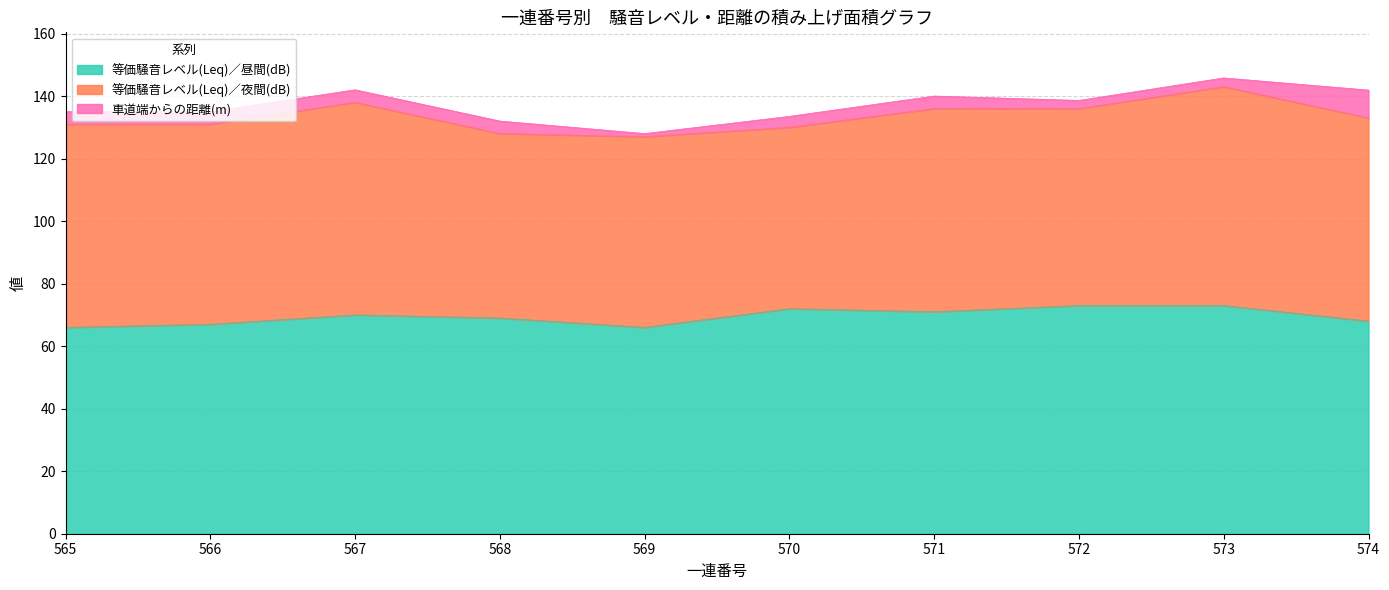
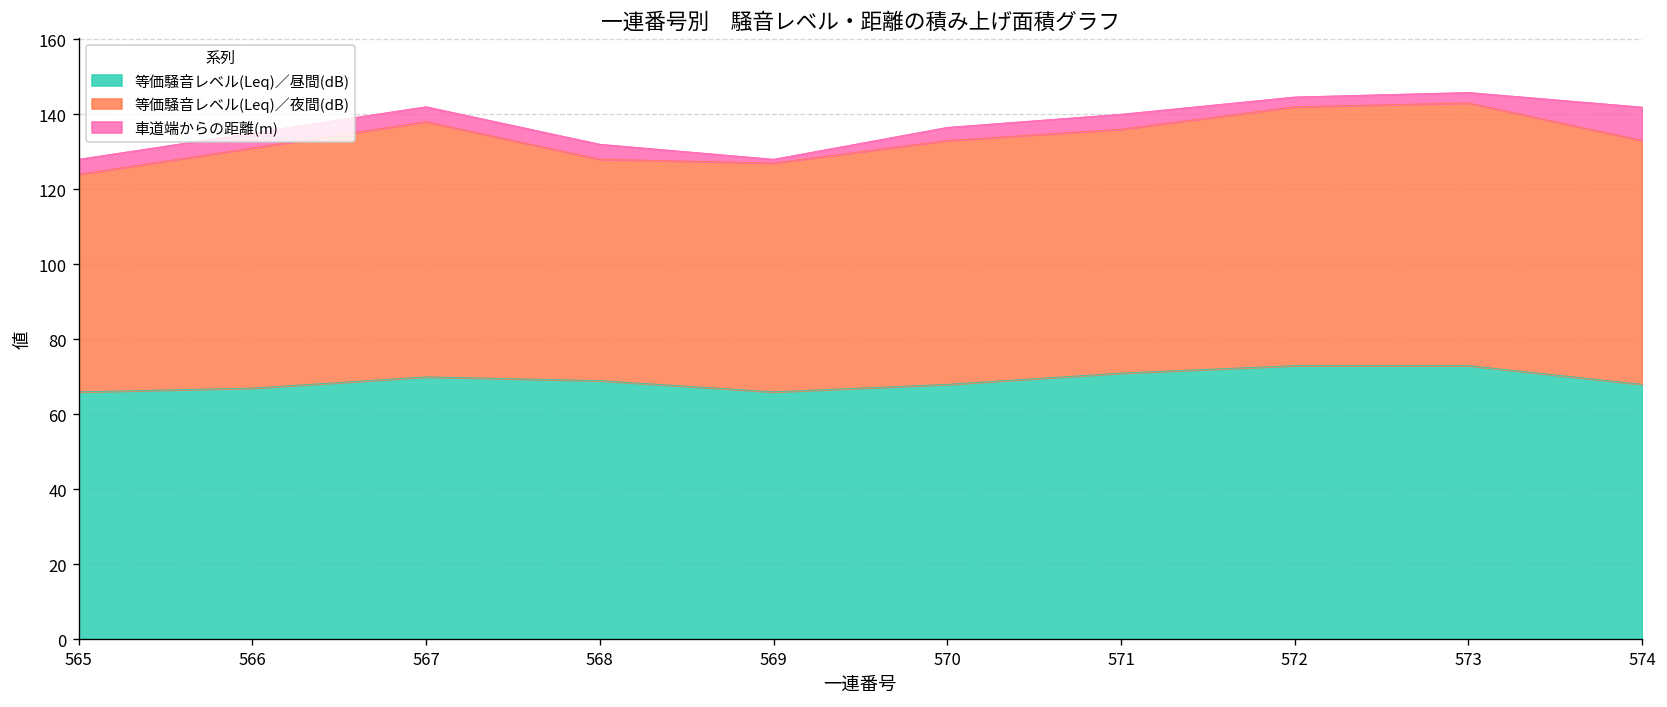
等価騒音レベル(Leq)／夜間(dB), 565: 65 -> 58
等価騒音レベル(Leq)／昼間(dB), 570: 72 -> 68
等価騒音レベル(Leq)／夜間(dB), 570: 58 -> 65
等価騒音レベル(Leq)／夜間(dB), 572: 63 -> 69
